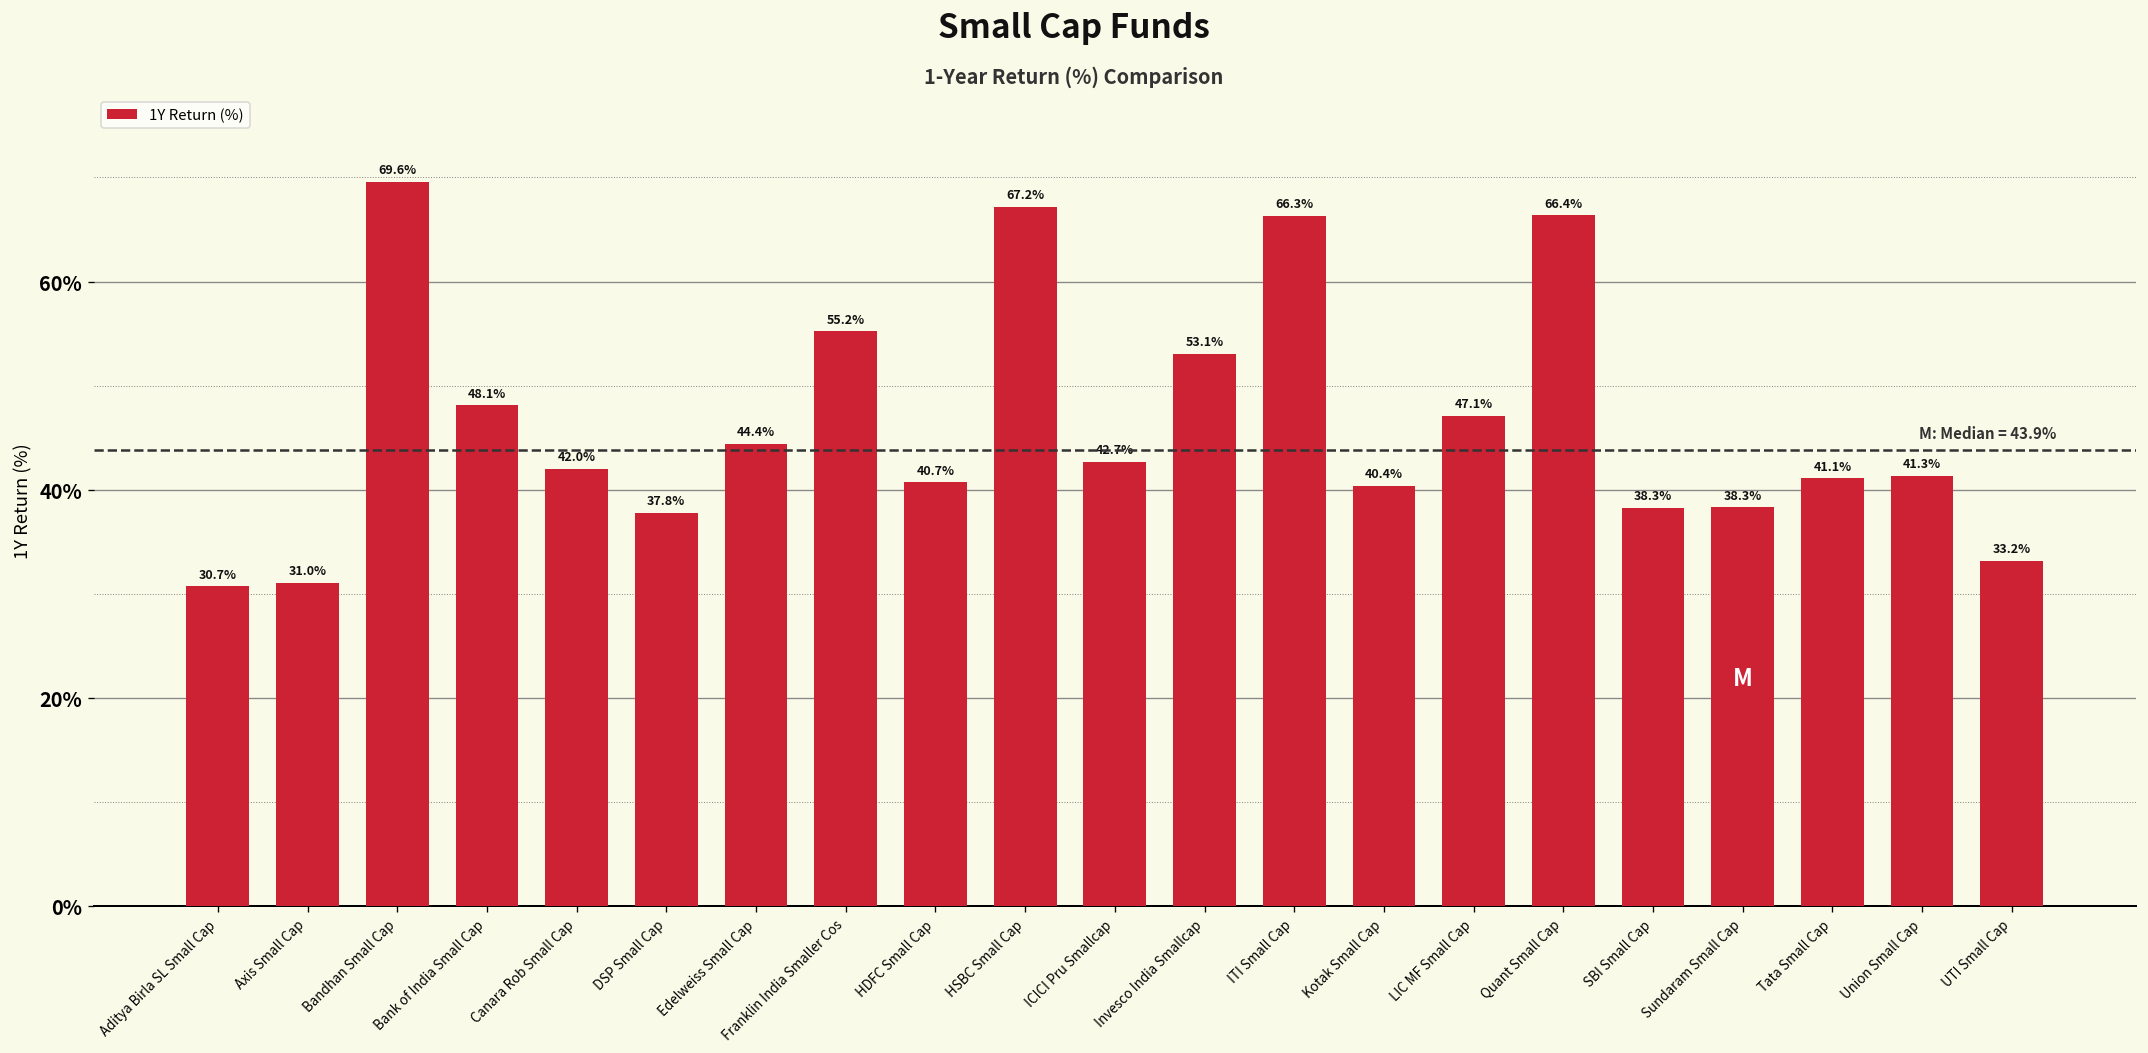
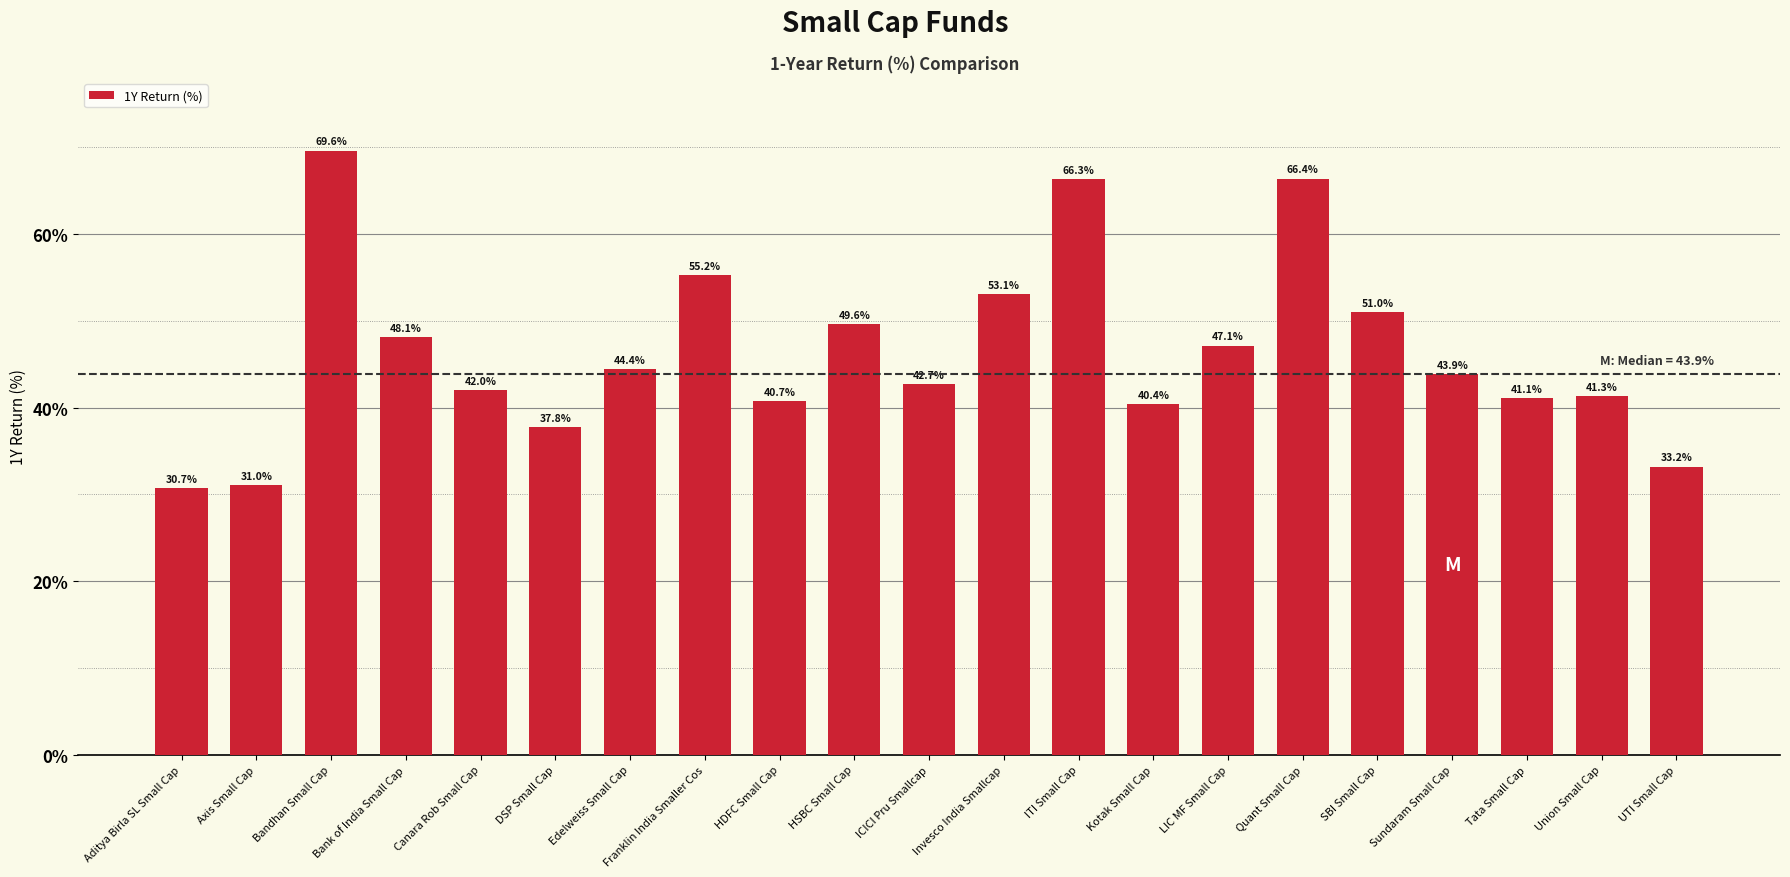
HSBC Small Cap: 67.2% -> 49.6%
SBI Small Cap: 38.3% -> 51.0%
Sundaram Small Cap: 38.3% -> 43.9%
